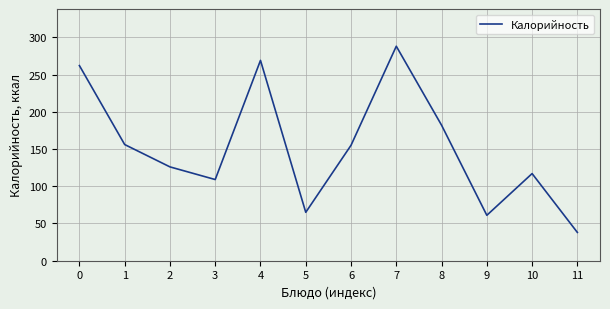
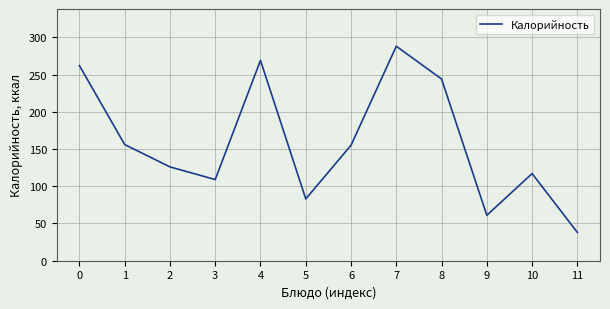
5: 70 -> 80
8: 180 -> 240
